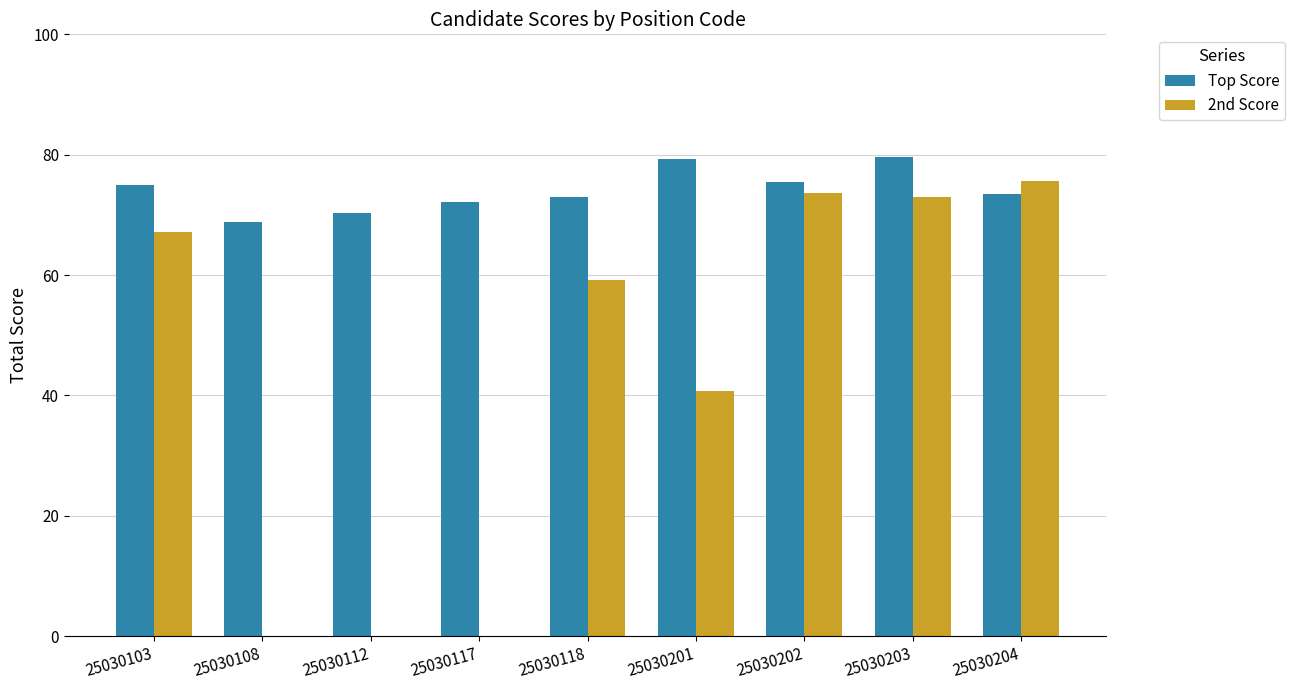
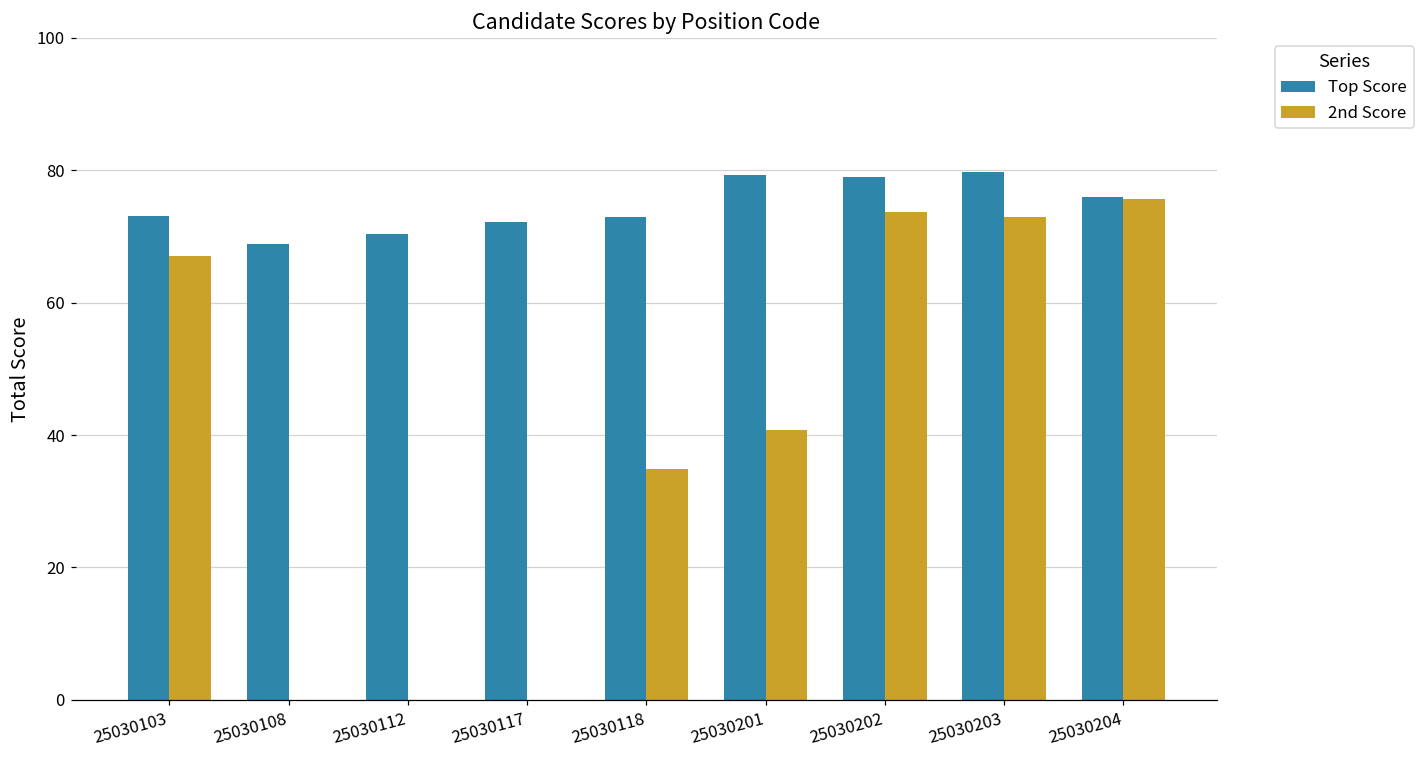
Top Score, 25030103: 75 -> 73
2nd Score, 25030118: 59 -> 35
Top Score, 25030202: 76 -> 79
Top Score, 25030204: 74 -> 76
